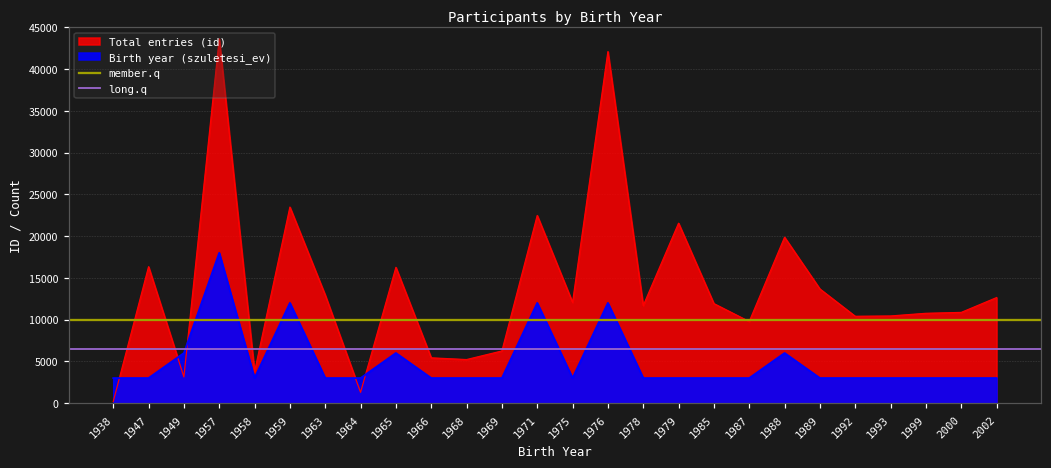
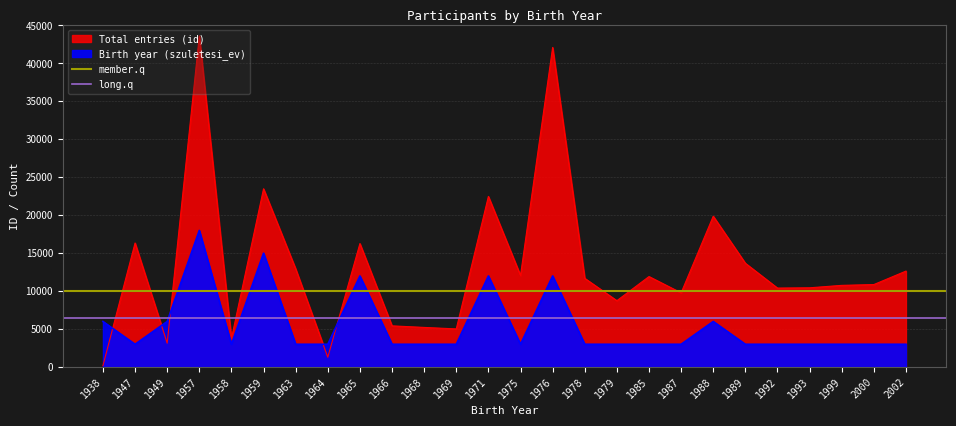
Birth year (szuletesi_ev), 1938: 3000 -> 6000
Birth year (szuletesi_ev), 1959: 12000 -> 15000
Birth year (szuletesi_ev), 1965: 6000 -> 12000
Total entries (id), 1969: 6000 -> 5000
Total entries (id), 1979: 22000 -> 9000
